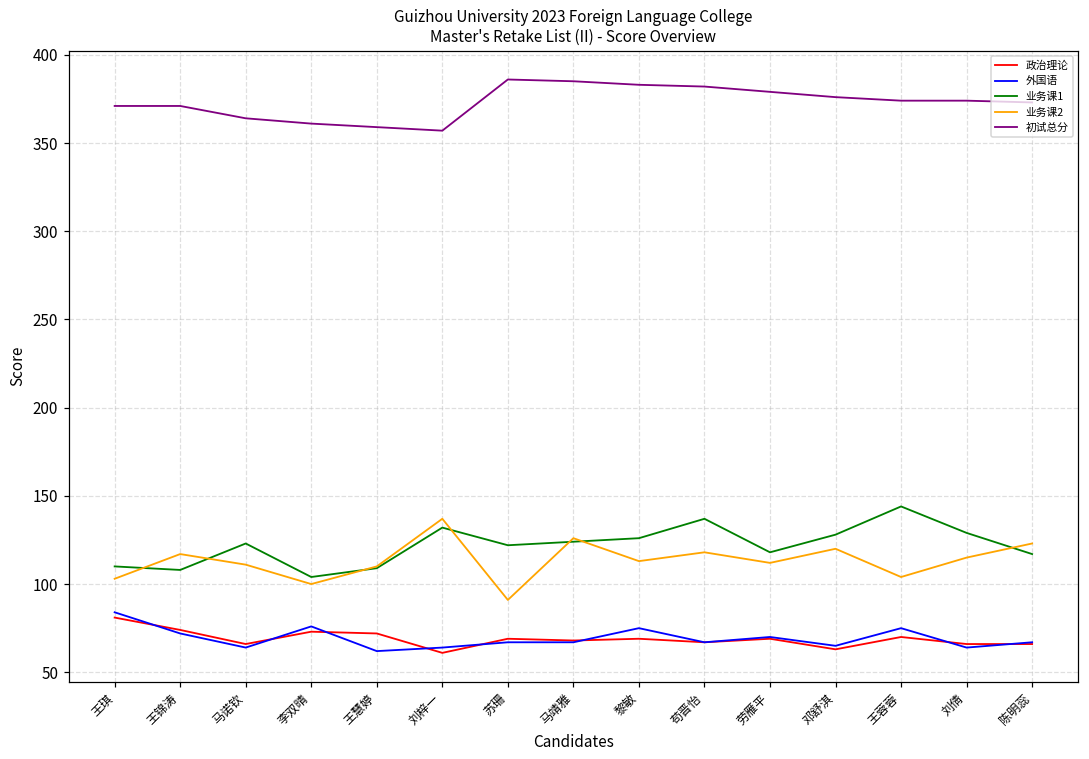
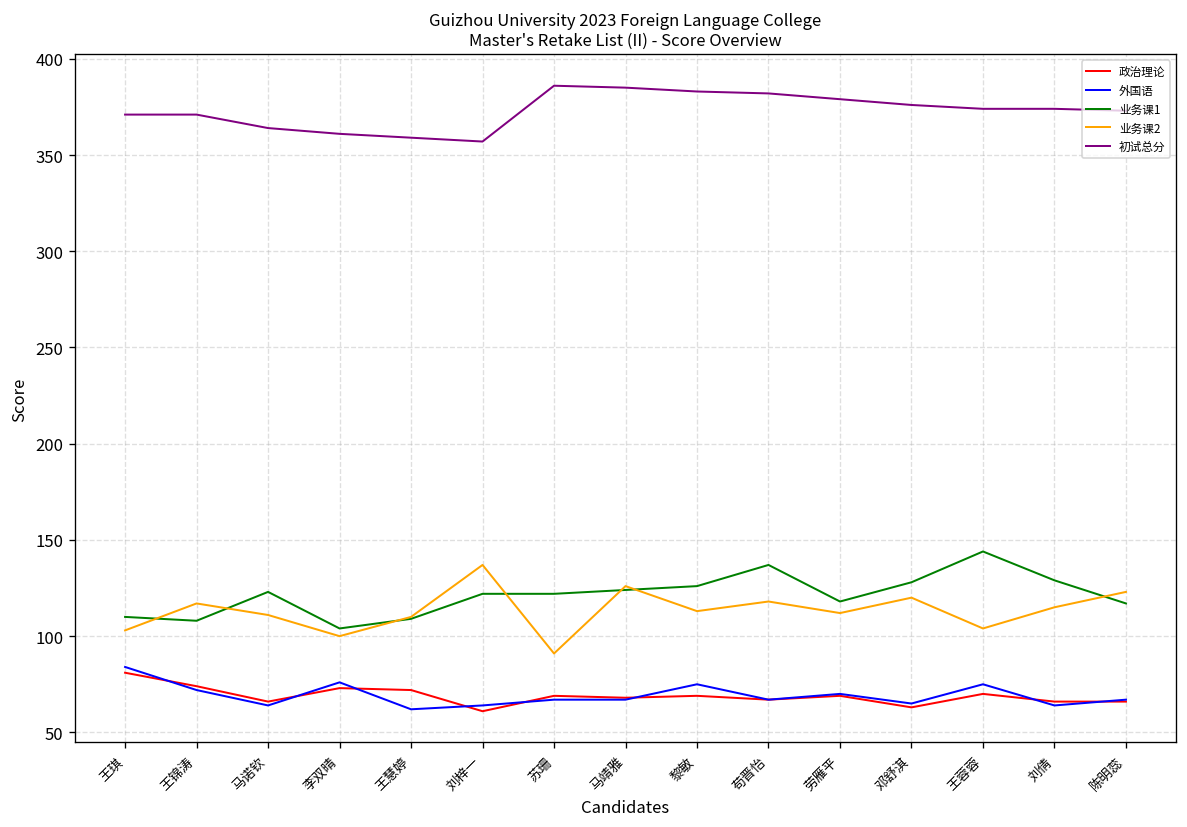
业务课1, 刘梓一: 132 -> 122
